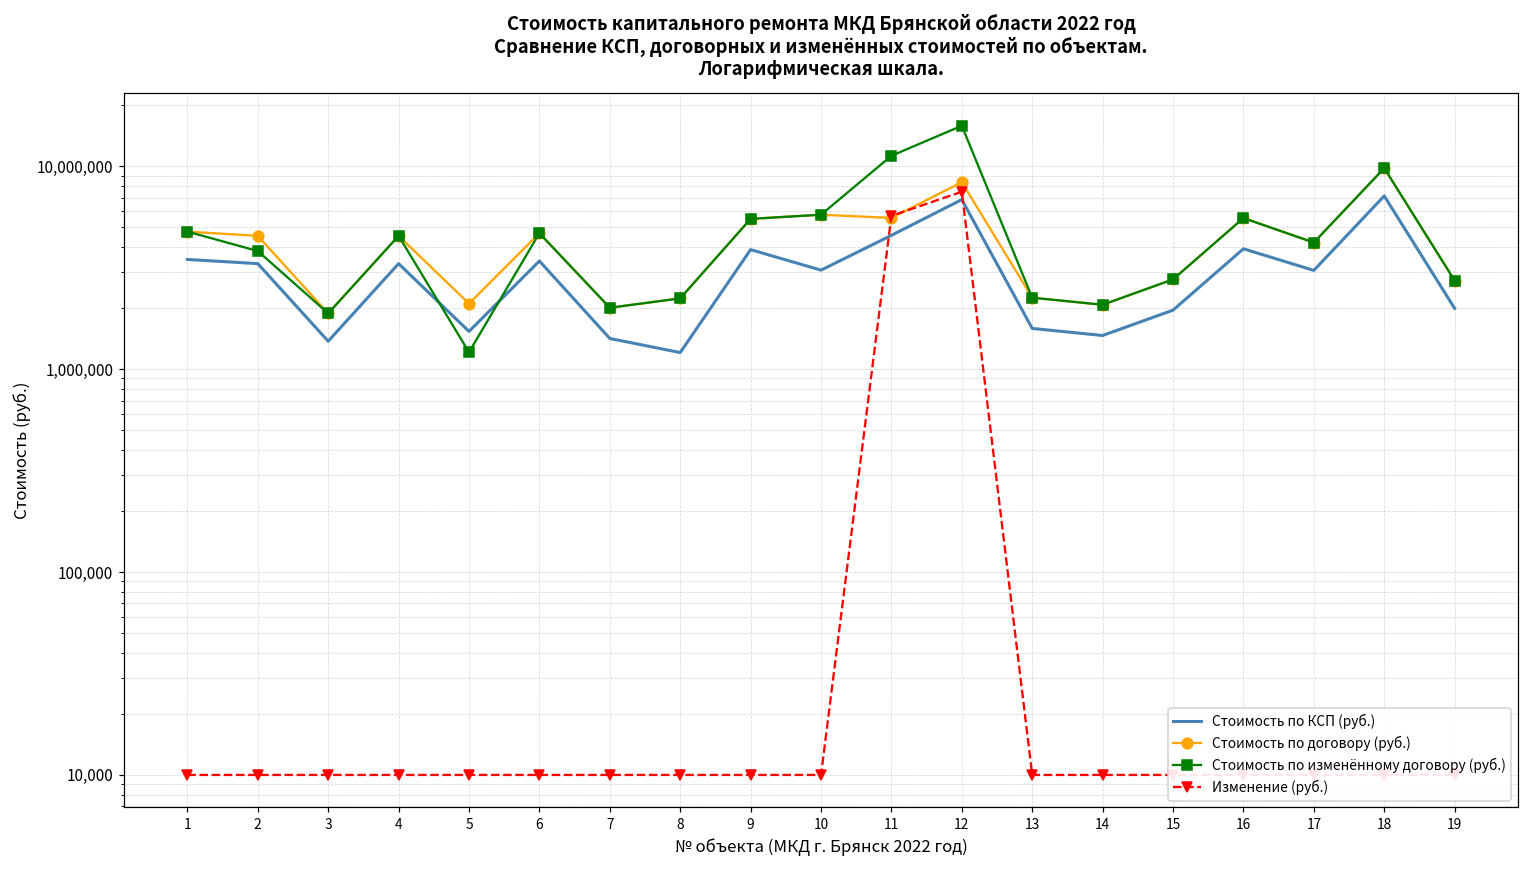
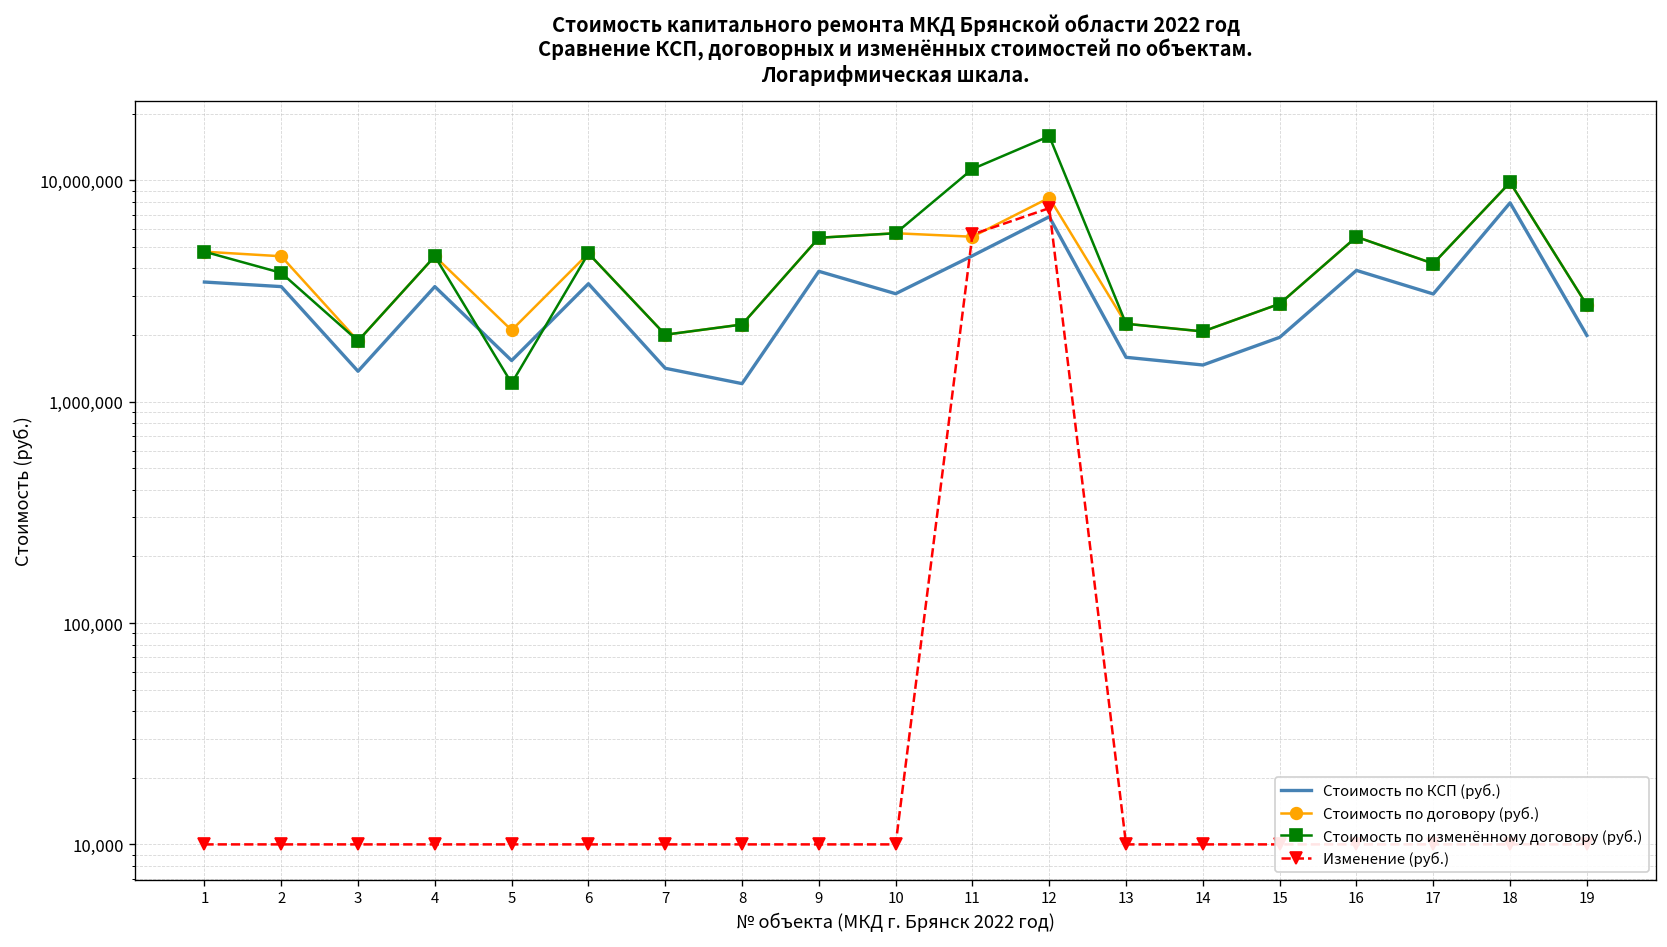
Стоимость по КСП (руб.), 18: 7,100,000 -> 7,900,000
